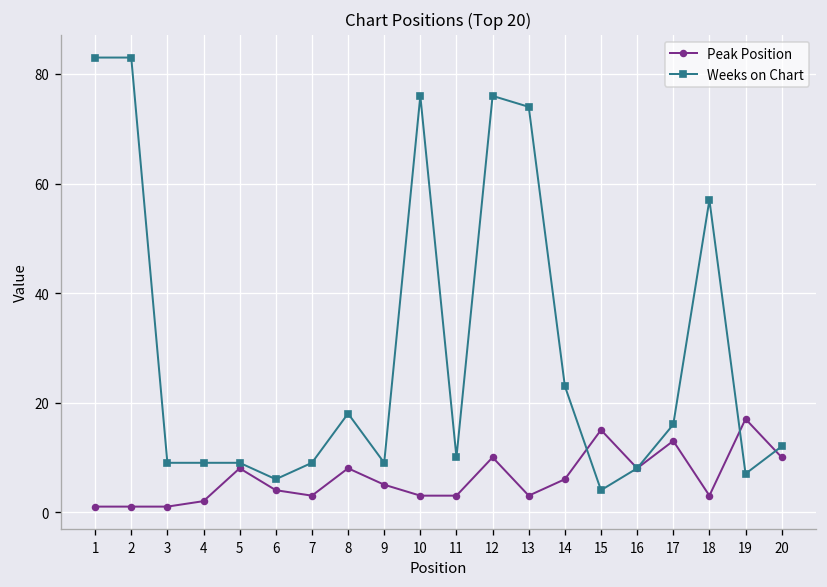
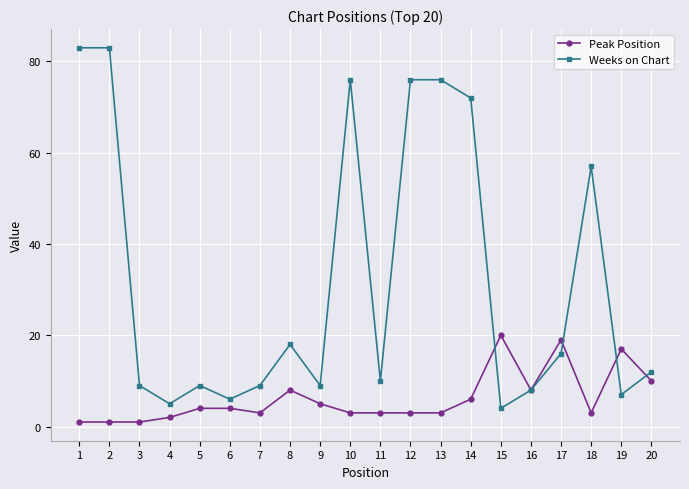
Weeks on Chart, 4: 9 -> 5
Peak Position, 5: 8 -> 4
Peak Position, 12: 10 -> 3
Weeks on Chart, 13: 74 -> 76
Weeks on Chart, 14: 23 -> 72
Peak Position, 15: 15 -> 20
Peak Position, 17: 13 -> 19
